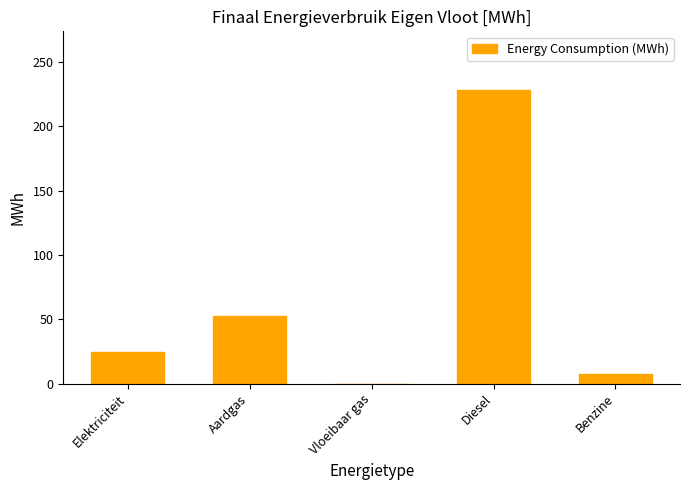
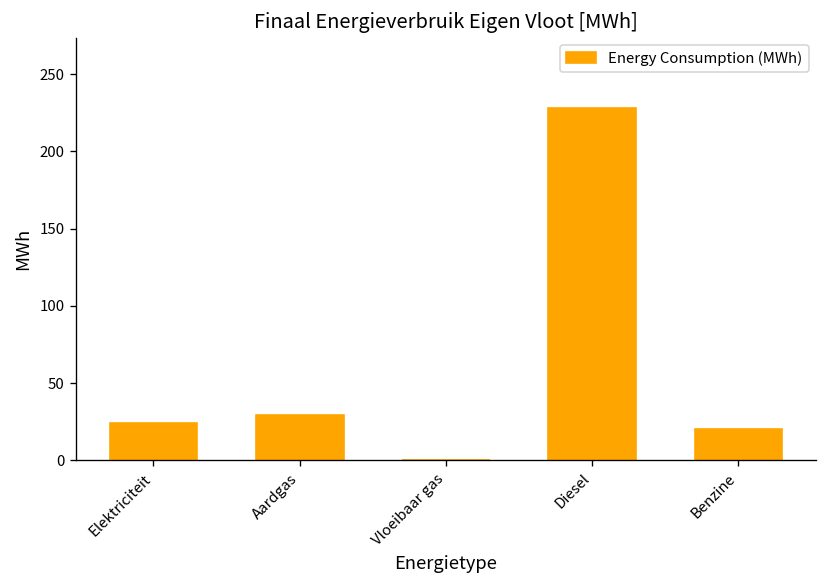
Aardgas: 53 -> 29
Benzine: 8 -> 20
